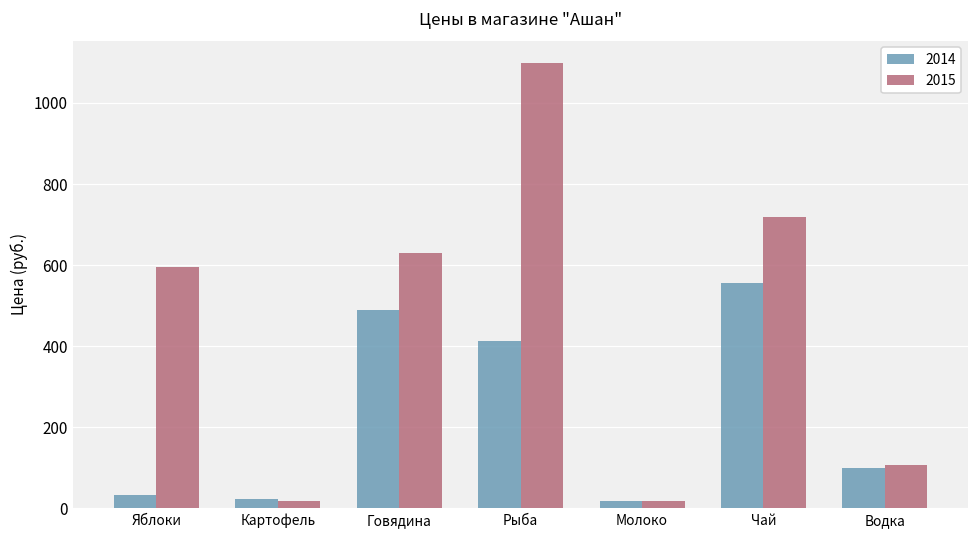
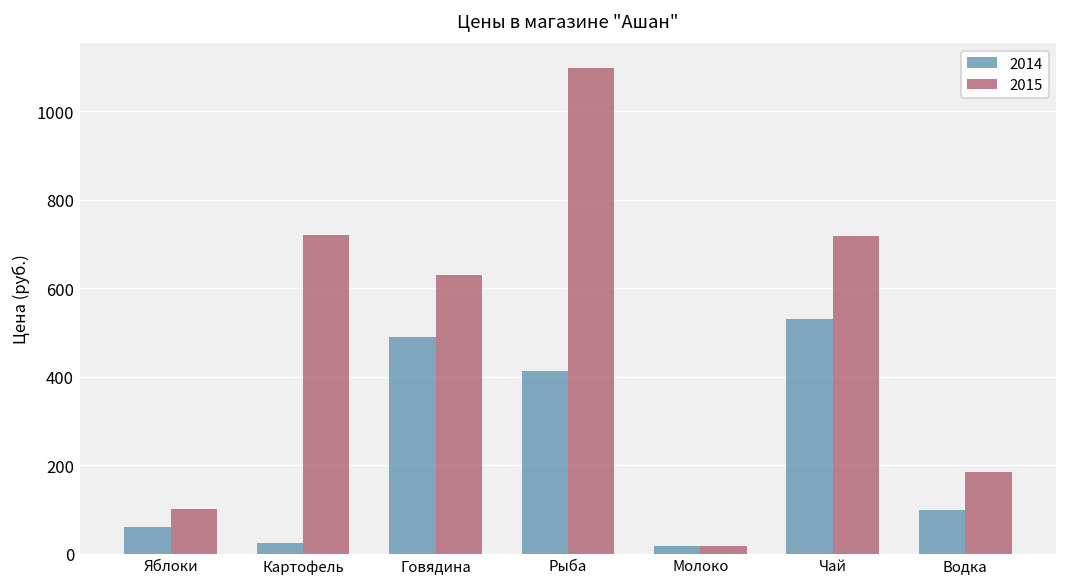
2014, Яблоки: 30 -> 60
2015, Яблоки: 600 -> 100
2015, Картофель: 20 -> 720
2014, Чай: 560 -> 530
2015, Водка: 110 -> 190
